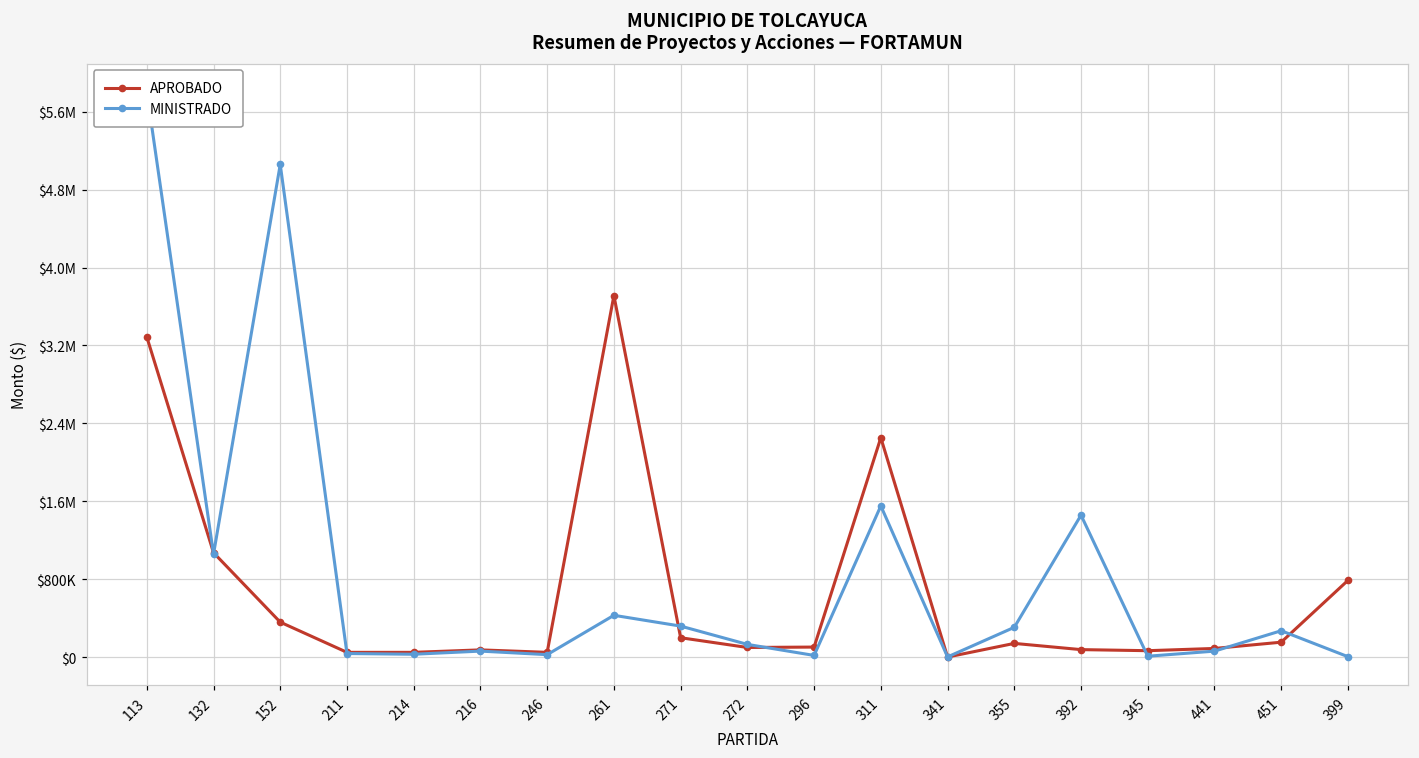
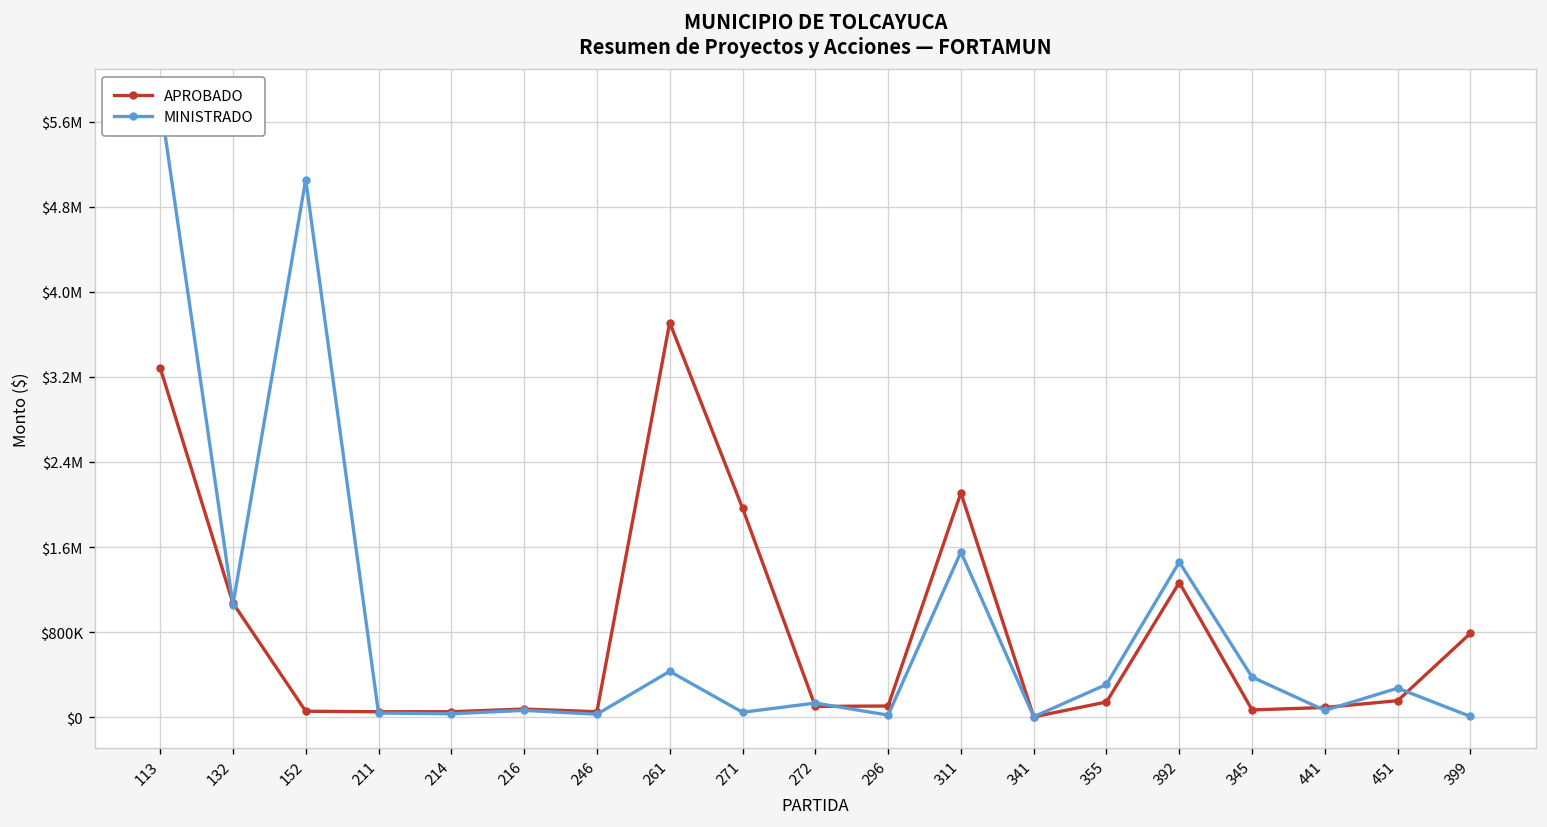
APROBADO, 152: $400000 -> $100000
APROBADO, 271: $200000 -> $2000000
MINISTRADO, 271: $300000 -> $0
APROBADO, 311: $2300000 -> $2100000
APROBADO, 392: $100000 -> $1300000
MINISTRADO, 345: $0 -> $400000
